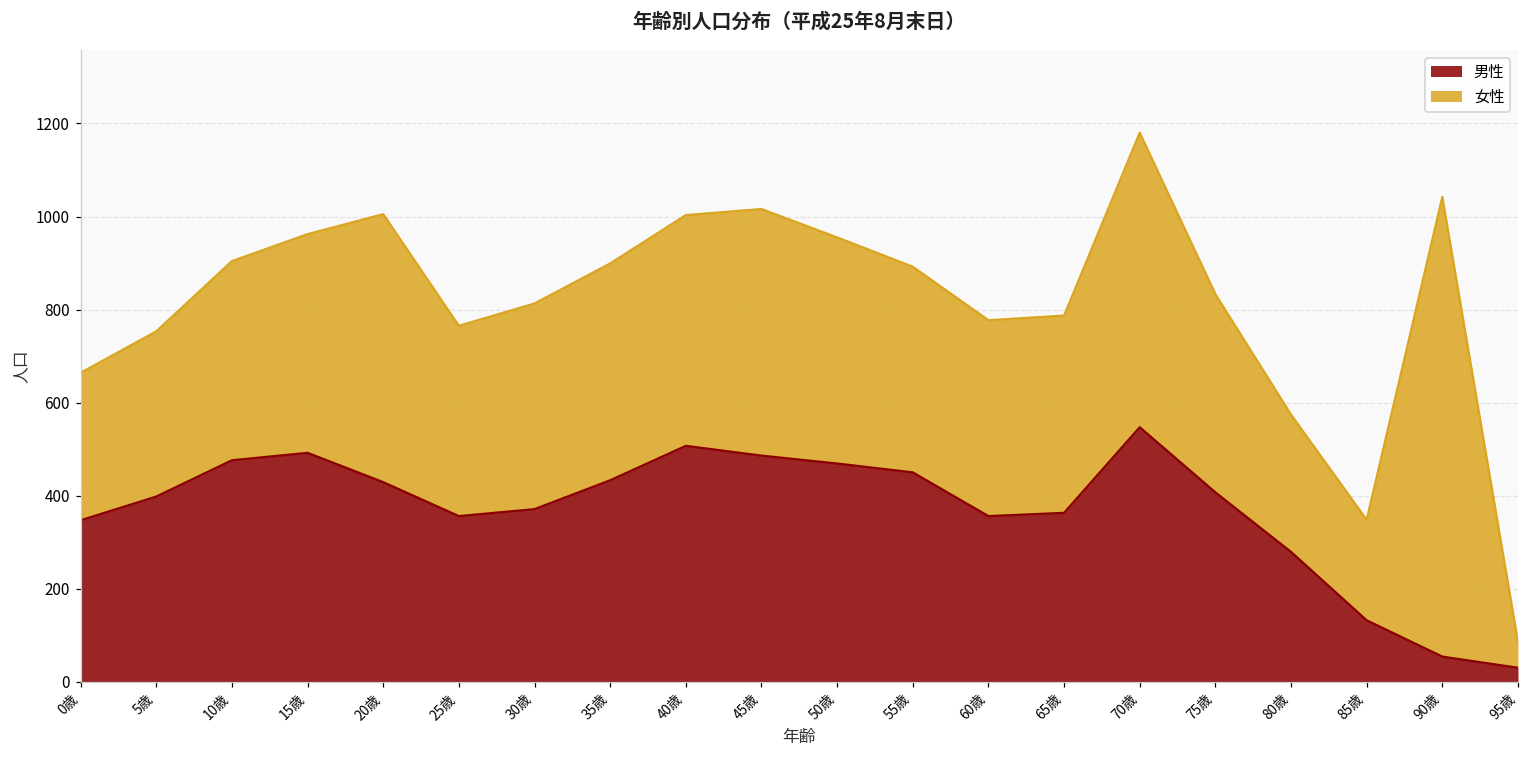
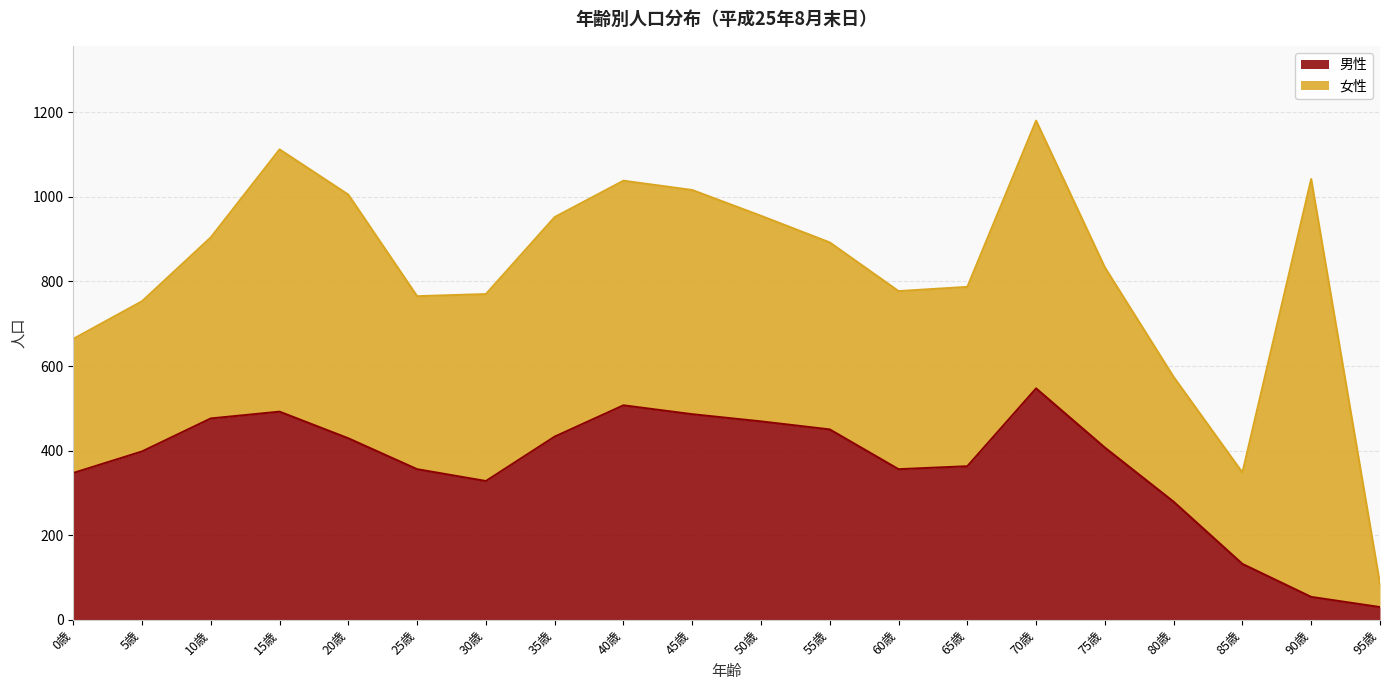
女性, 15歳: 470 -> 620
男性, 30歳: 370 -> 330
女性, 35歳: 470 -> 520
女性, 40歳: 500 -> 530
